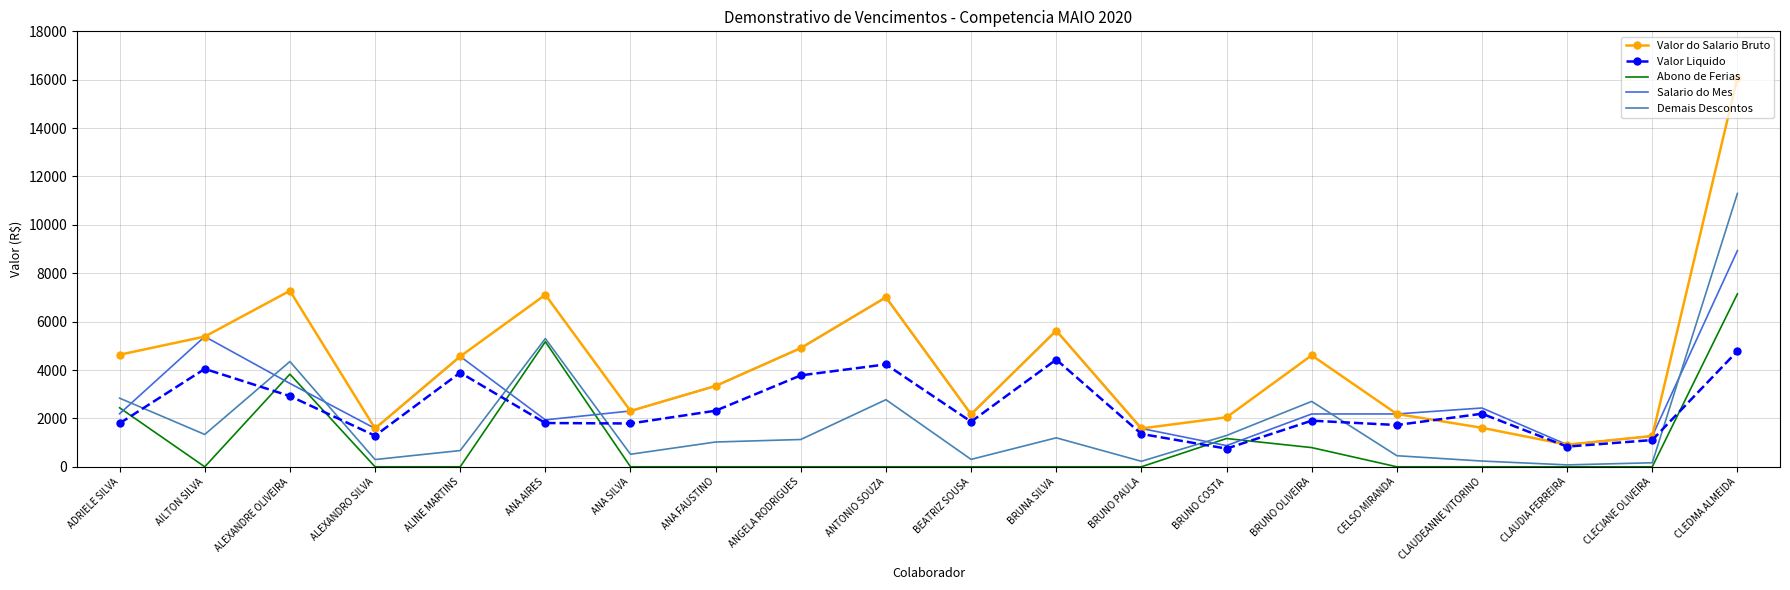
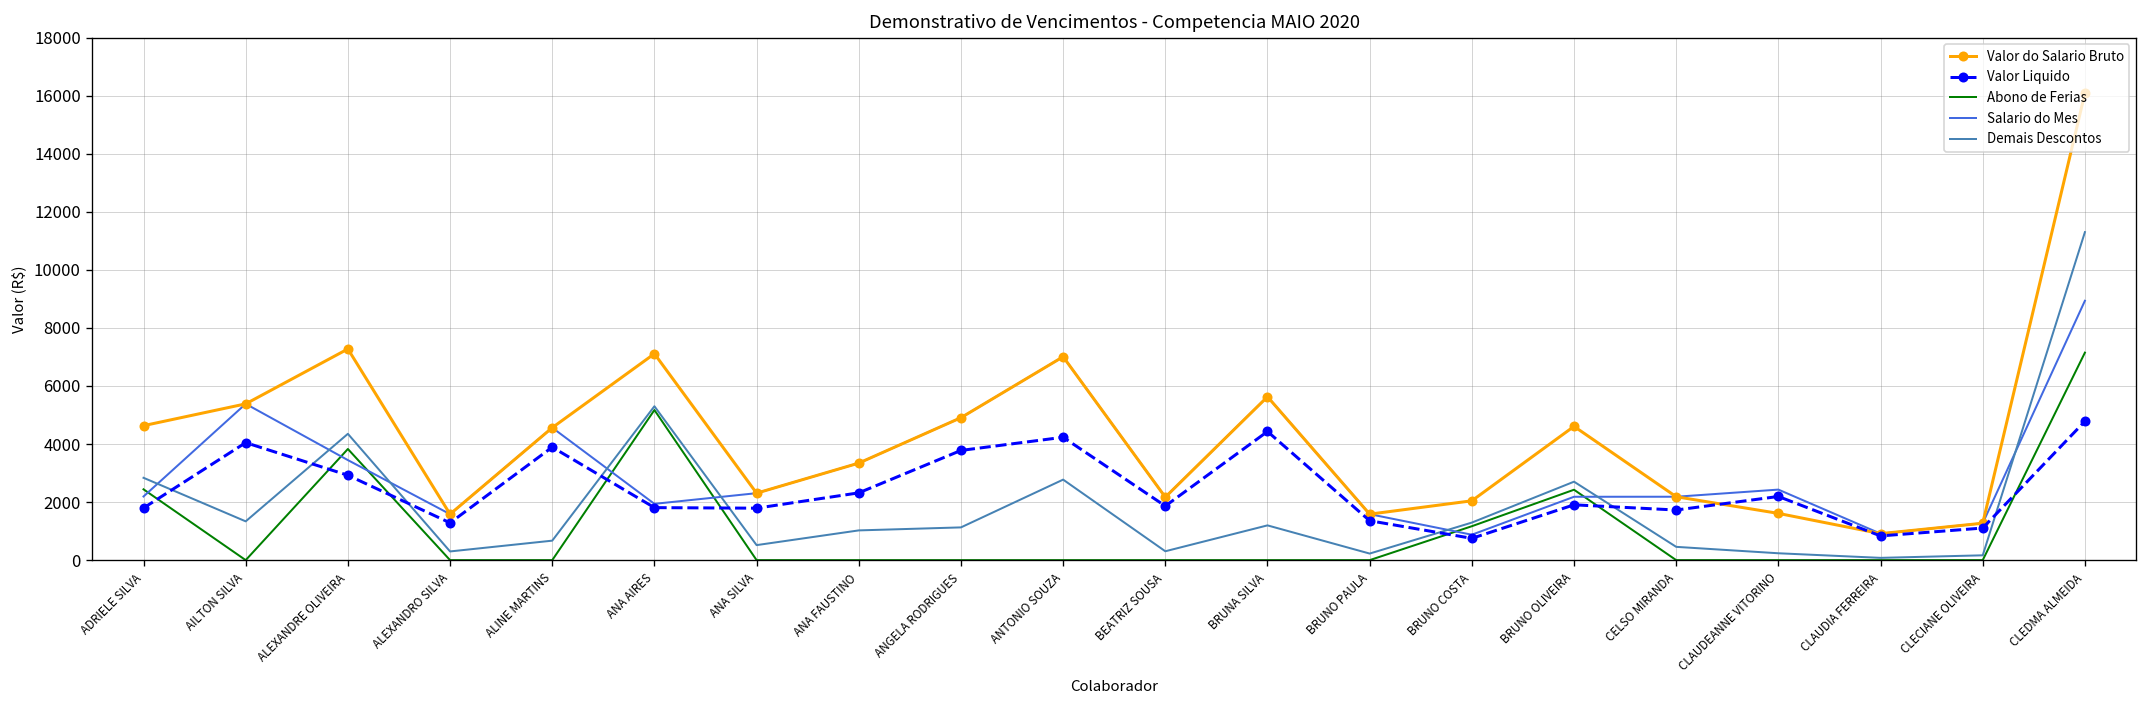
Abono de Ferias, BRUNO OLIVEIRA: 800 -> 2400
